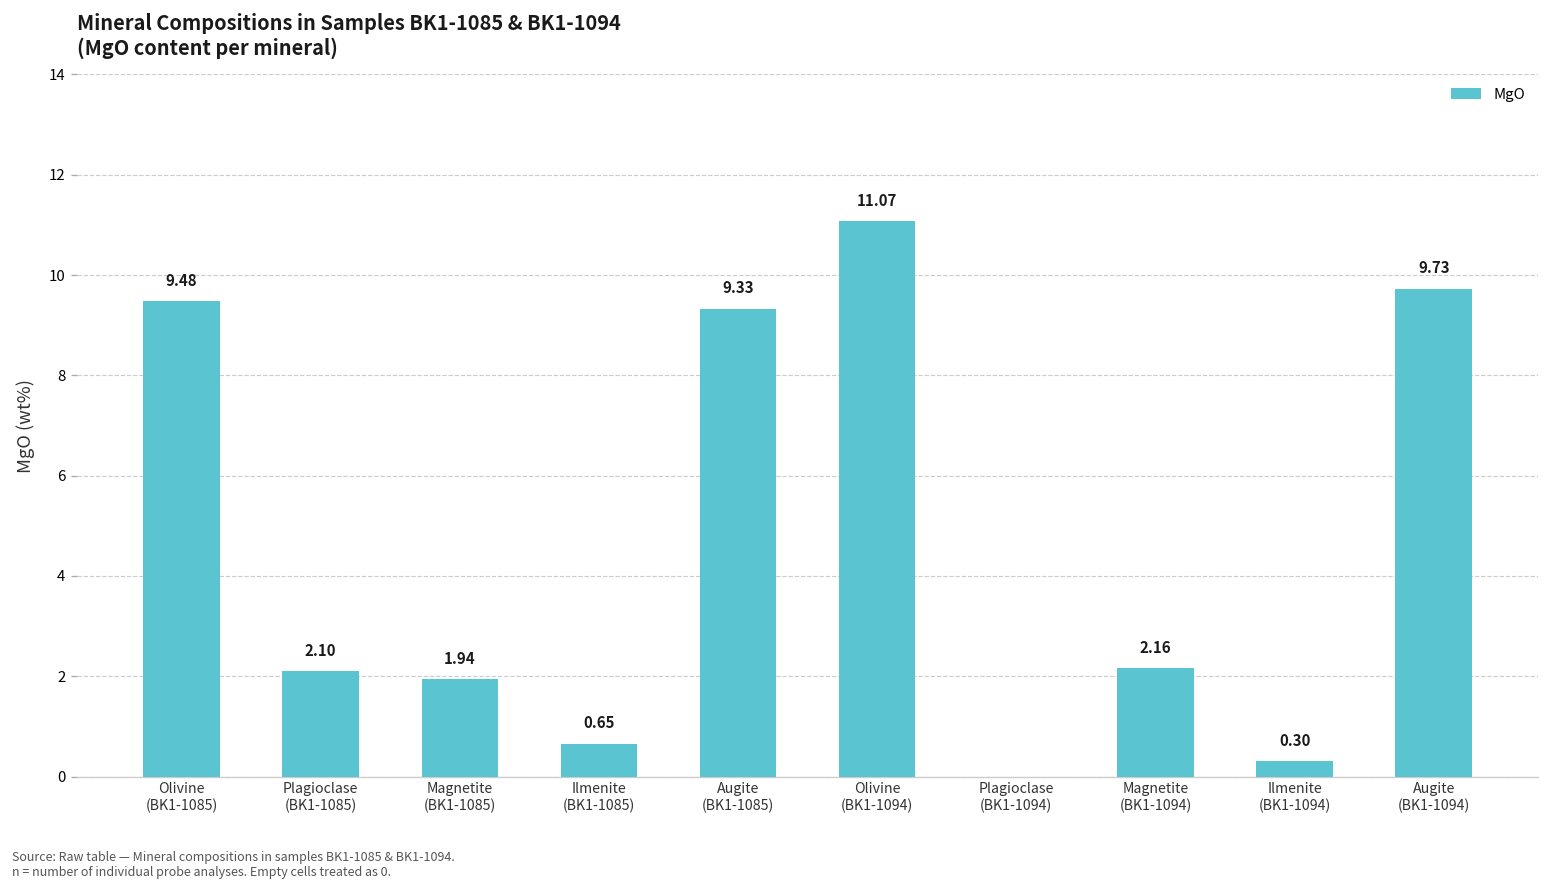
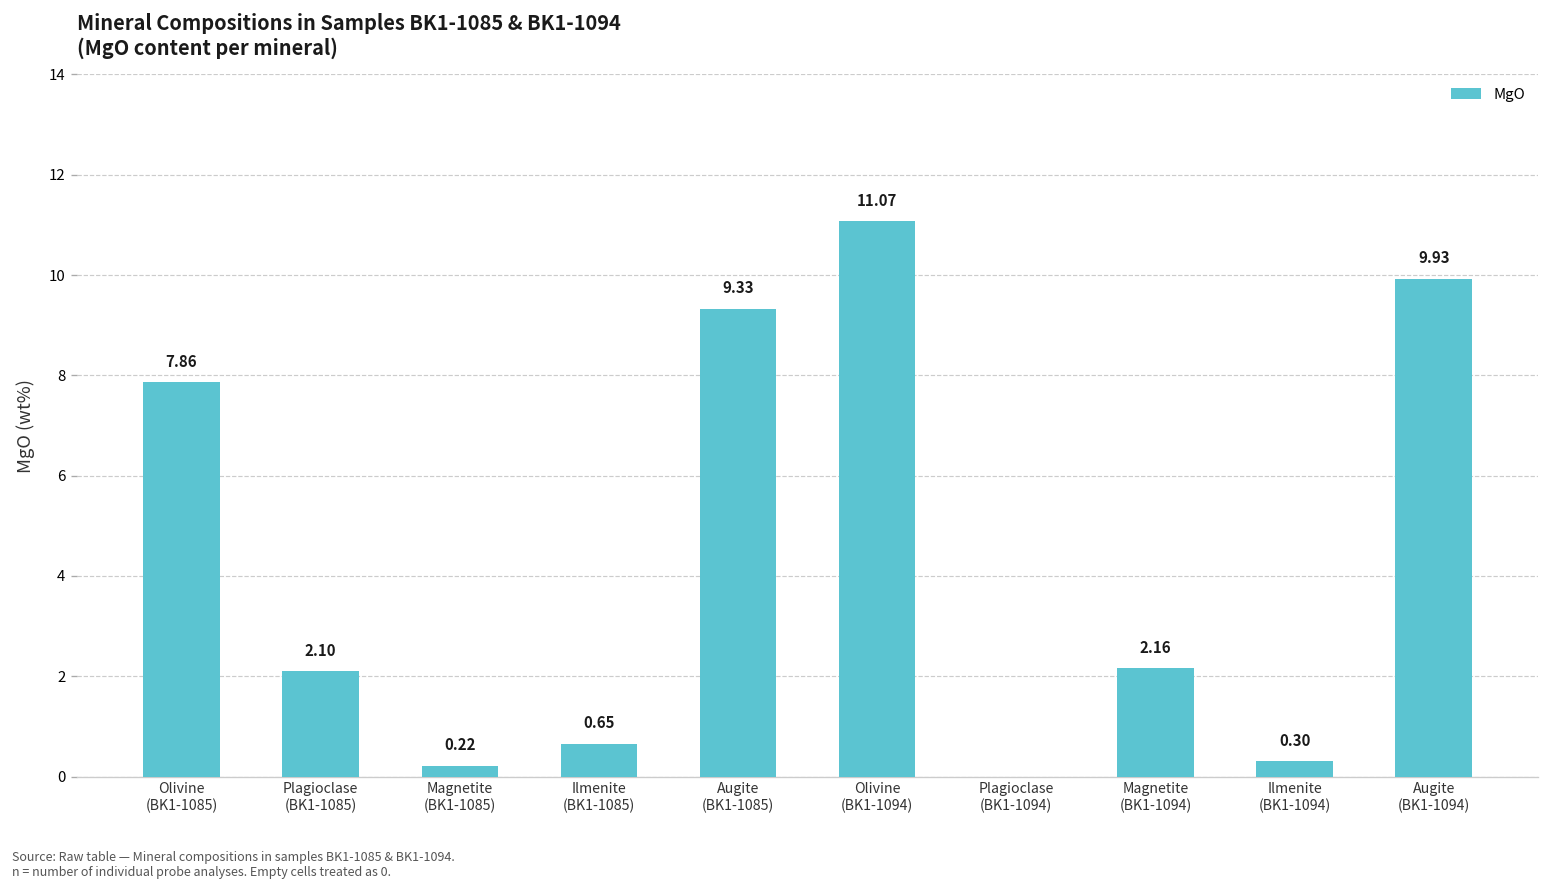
Olivine (BK1-1085): 9.48 -> 7.86
Magnetite (BK1-1085): 1.94 -> 0.22
Augite (BK1-1094): 9.73 -> 9.93
